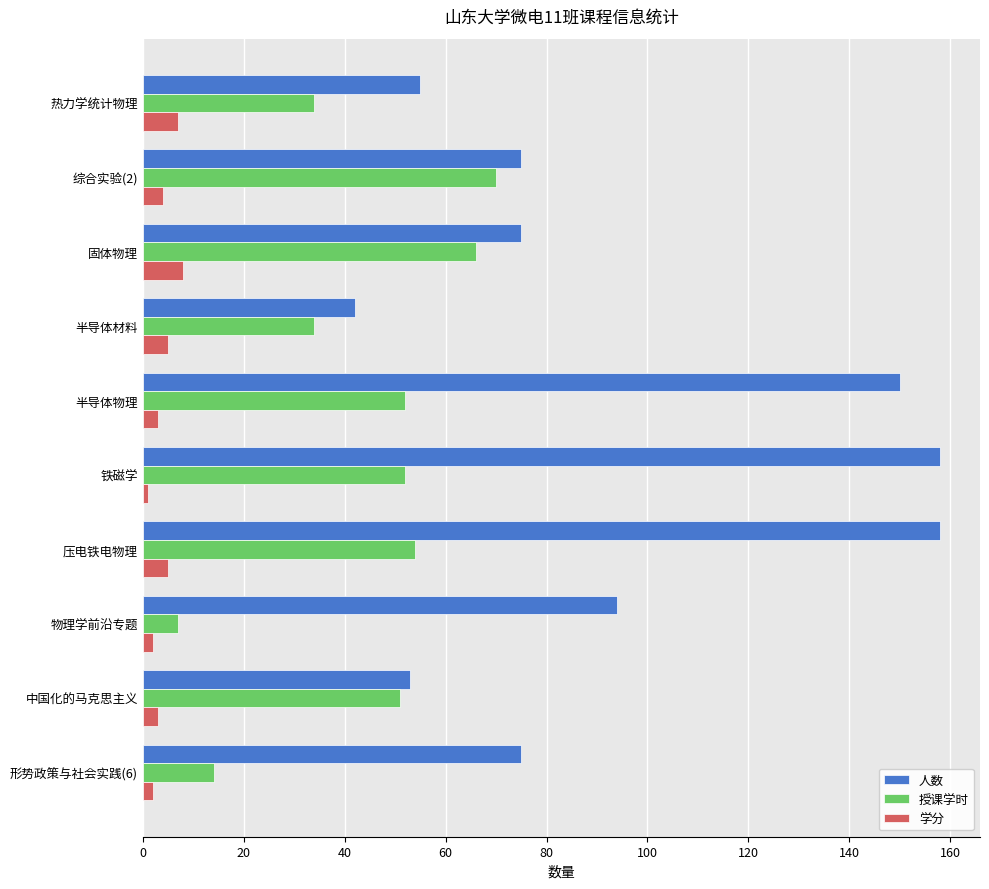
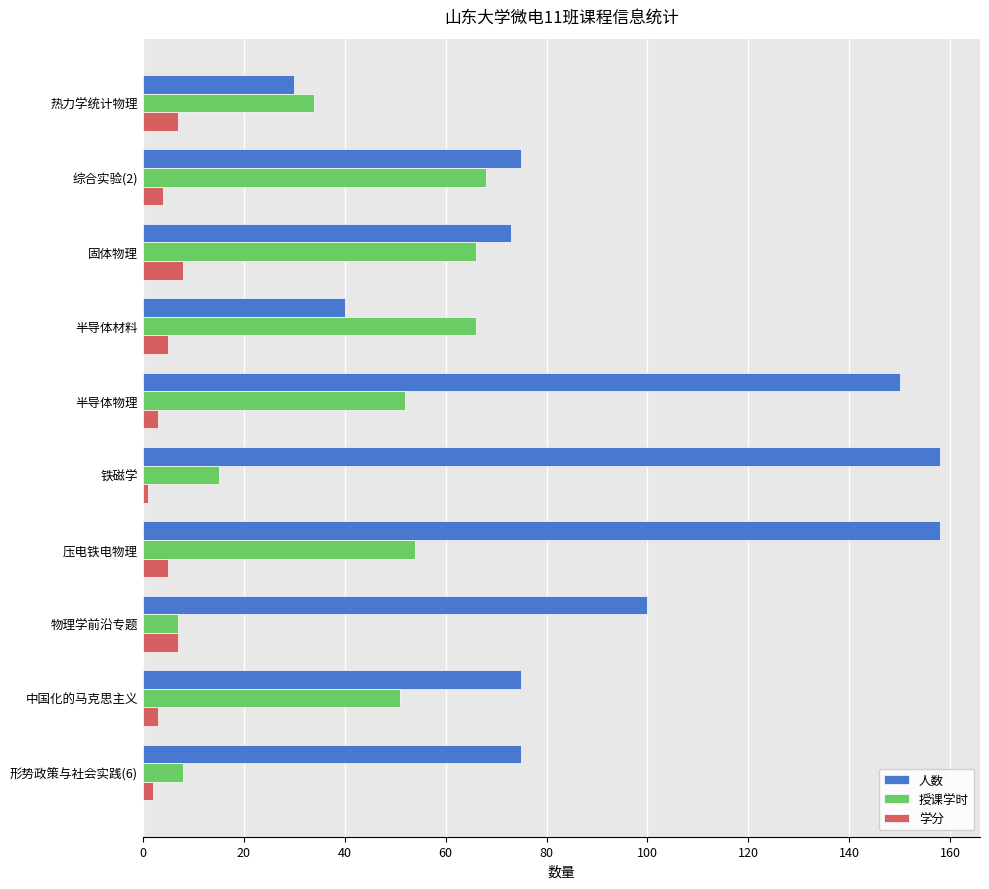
人数, 热力学统计物理: 55 -> 30
授课学时, 综合实验(2): 70 -> 68
人数, 固体物理: 75 -> 73
人数, 半导体材料: 42 -> 40
授课学时, 半导体材料: 34 -> 66
授课学时, 铁磁学: 52 -> 15
人数, 物理学前沿专题: 94 -> 100
学分, 物理学前沿专题: 2 -> 7
人数, 中国化的马克思主义: 53 -> 75
授课学时, 形势政策与社会实践(6): 14 -> 8
